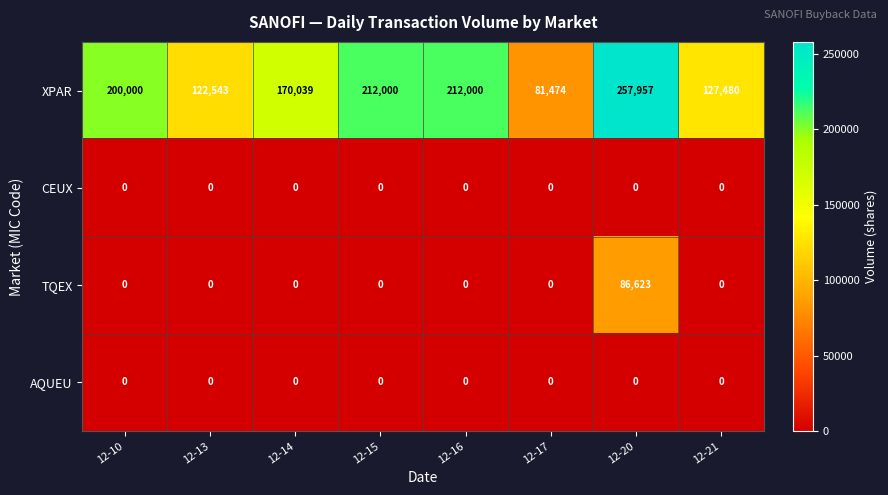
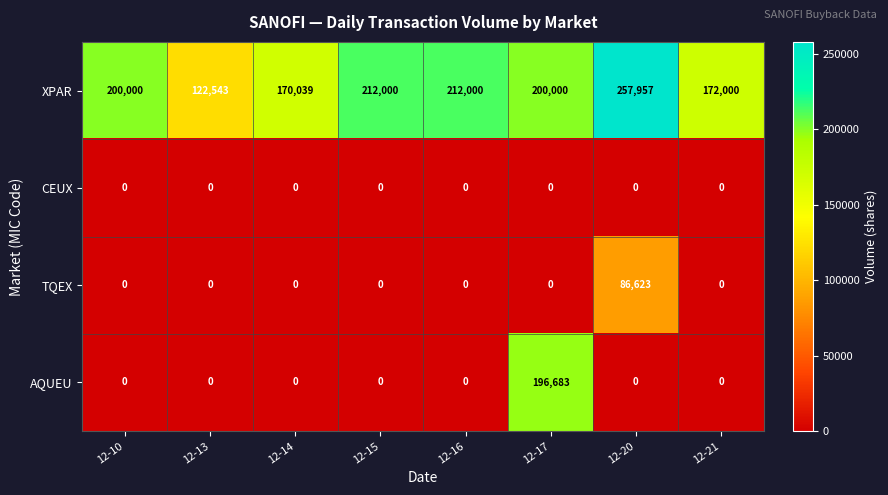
XPAR, 12-17: 81,474 -> 200,000
XPAR, 12-21: 127,480 -> 172,000
AQUEU, 12-17: 0 -> 196,683
